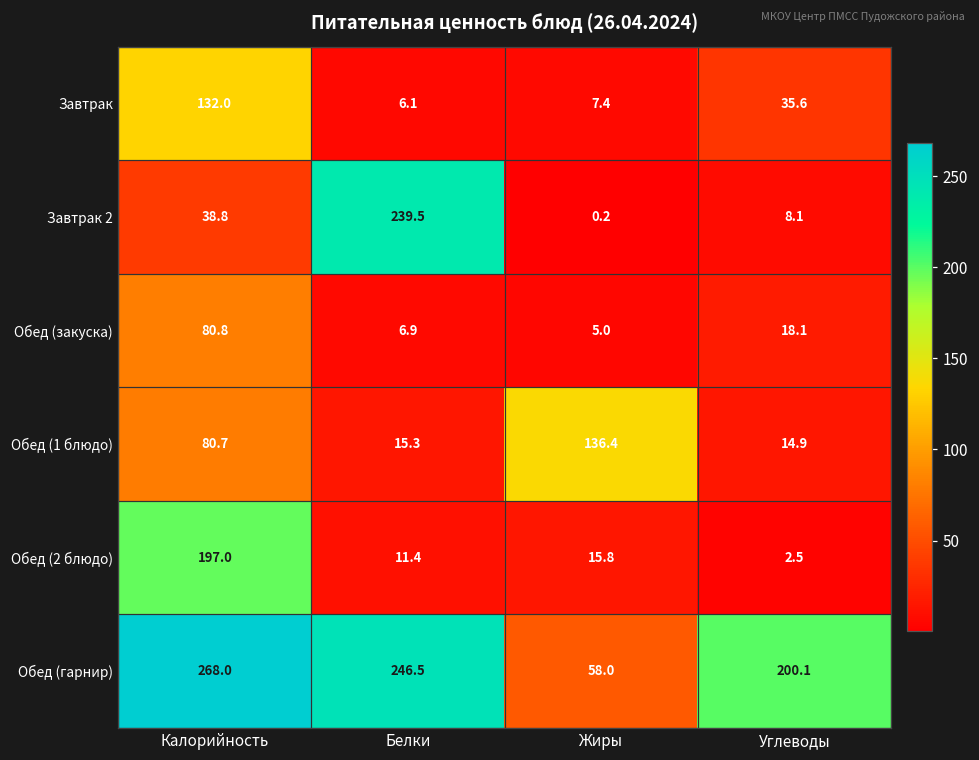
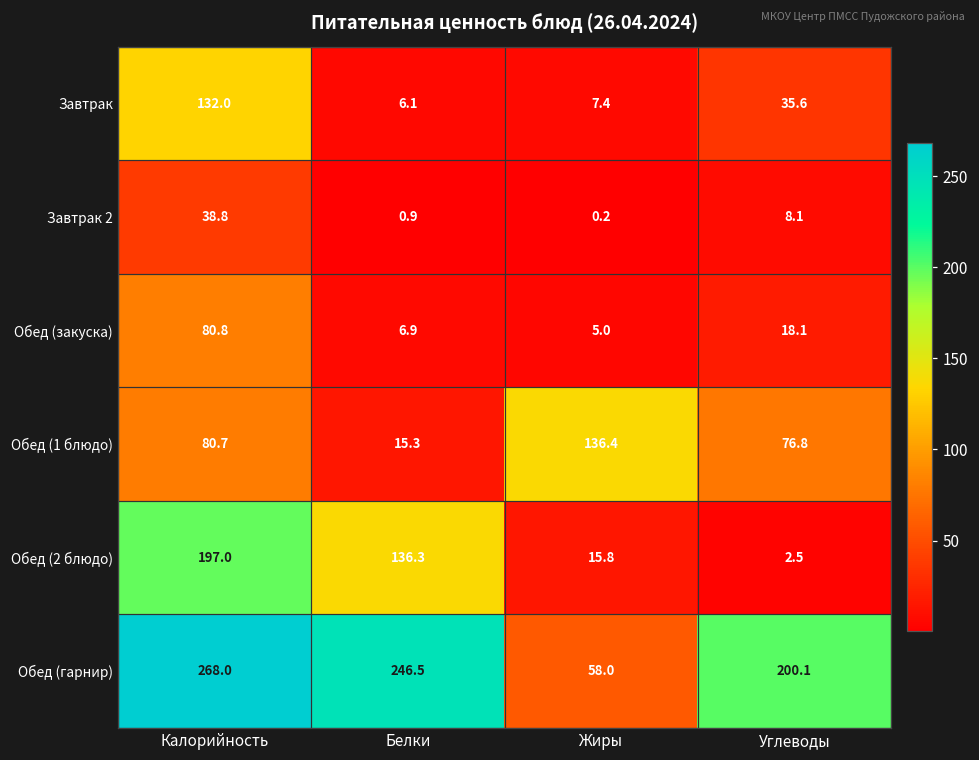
Завтрак 2, Белки: 239.5 -> 0.9
Обед (1 блюдо), Углеводы: 14.9 -> 76.8
Обед (2 блюдо), Белки: 11.4 -> 136.3
